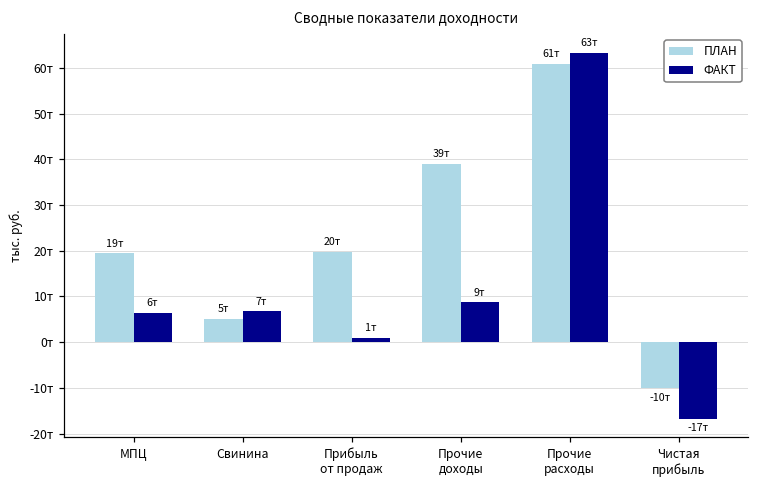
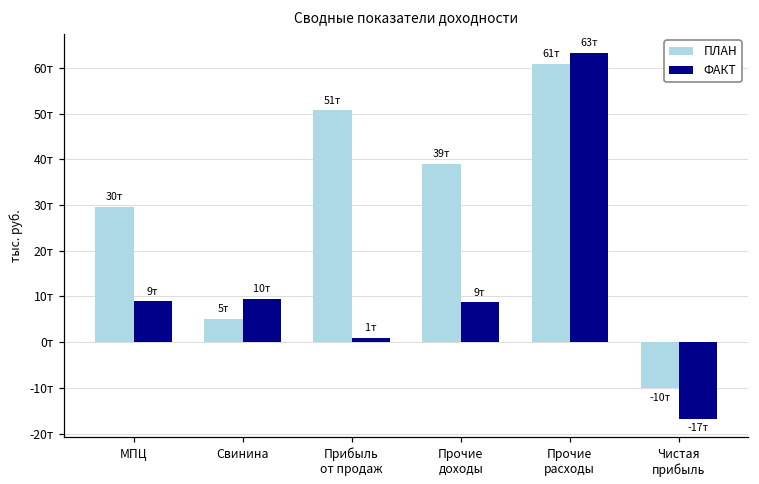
ПЛАН, МПЦ: 19т -> 30т
ФАКТ, МПЦ: 6т -> 9т
ФАКТ, Свинина: 7т -> 10т
ПЛАН, Прибыль от продаж: 20т -> 51т
